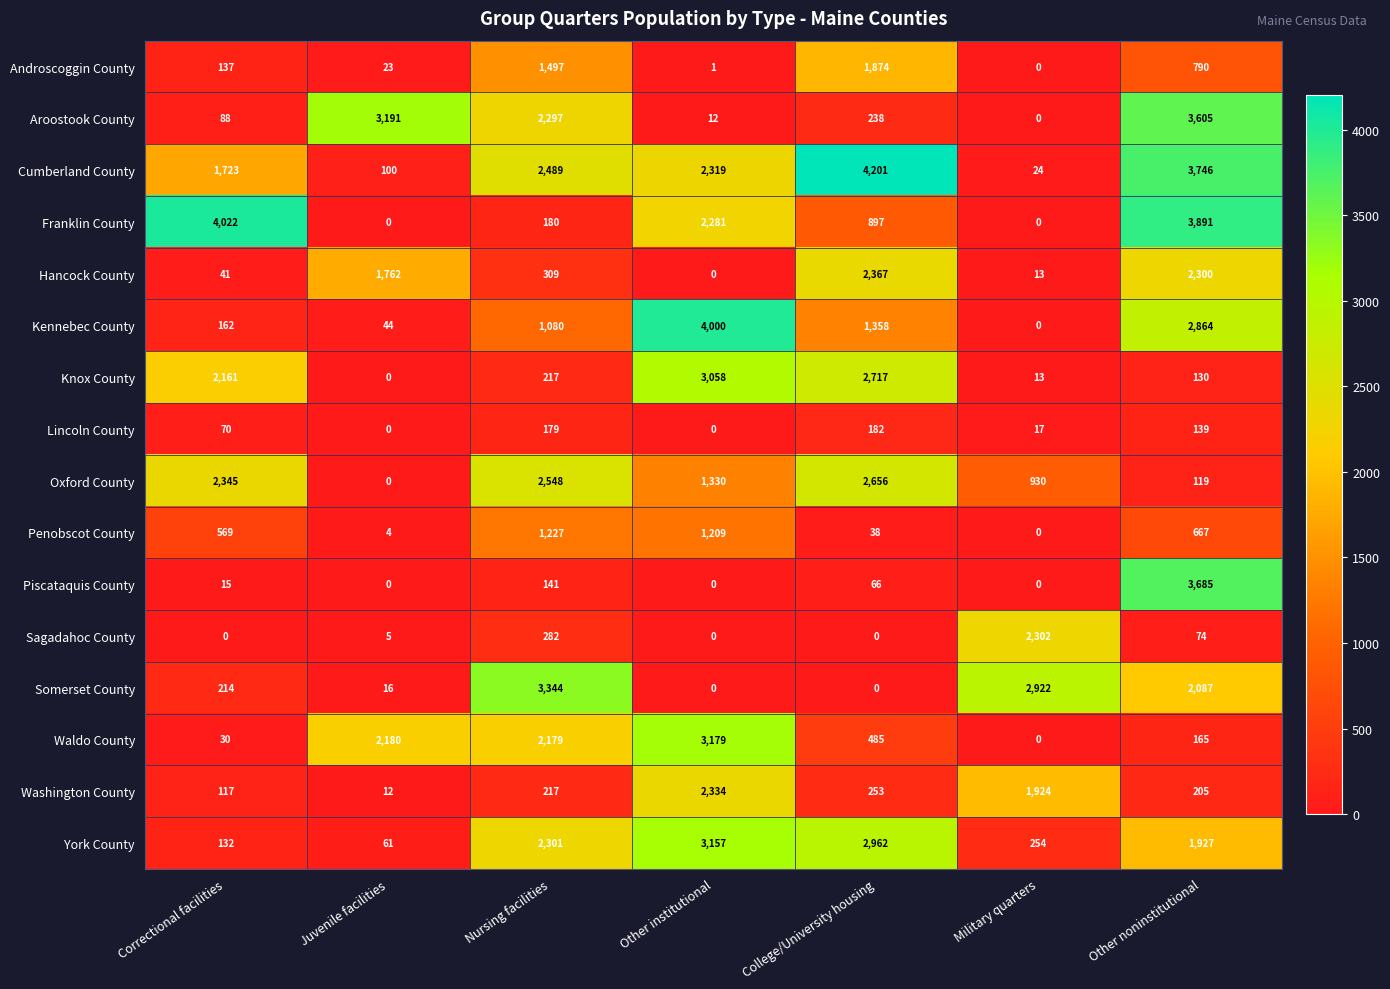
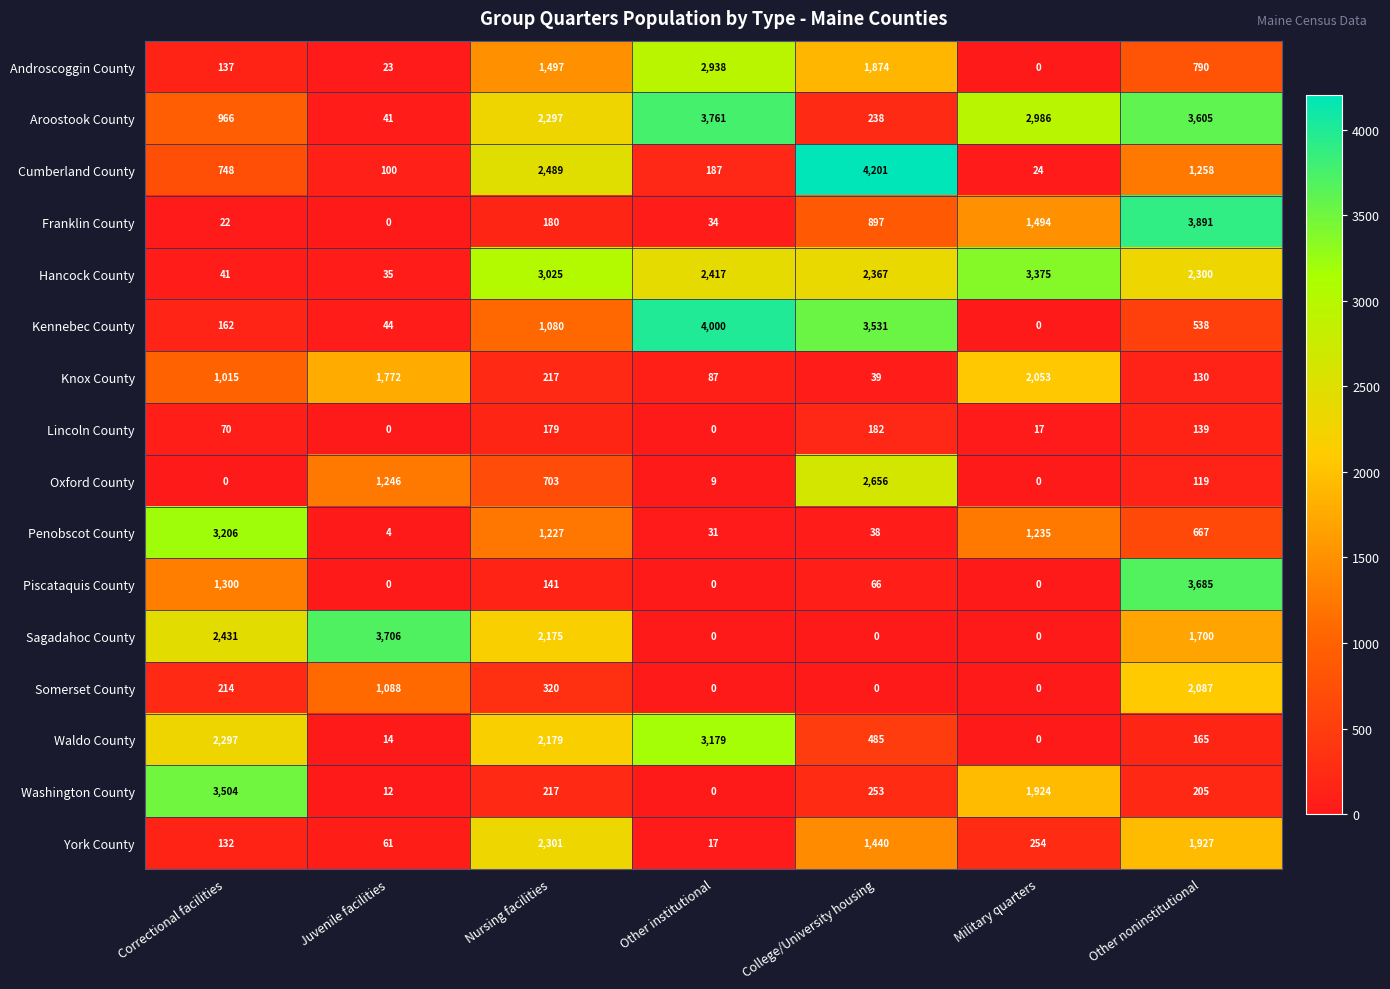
Androscoggin County, Other institutional: 1 -> 2,938
Aroostook County, Correctional facilities: 88 -> 966
Aroostook County, Juvenile facilities: 3,191 -> 41
Aroostook County, Other institutional: 12 -> 3,761
Aroostook County, Military quarters: 0 -> 2,986
Cumberland County, Correctional facilities: 1,723 -> 748
Cumberland County, Other institutional: 2,319 -> 187
Cumberland County, Other noninstitutional: 3,746 -> 1,258
Franklin County, Correctional facilities: 4,022 -> 22
Franklin County, Other institutional: 2,281 -> 34
Franklin County, Military quarters: 0 -> 1,494
Hancock County, Juvenile facilities: 1,762 -> 35
Hancock County, Nursing facilities: 309 -> 3,025
Hancock County, Other institutional: 0 -> 2,417
Hancock County, Military quarters: 13 -> 3,375
Kennebec County, College/University housing: 1,358 -> 3,531
Kennebec County, Other noninstitutional: 2,864 -> 538
Knox County, Correctional facilities: 2,161 -> 1,015
Knox County, Juvenile facilities: 0 -> 1,772
Knox County, Other institutional: 3,058 -> 87
Knox County, College/University housing: 2,717 -> 39
Knox County, Military quarters: 13 -> 2,053
Oxford County, Correctional facilities: 2,345 -> 0
Oxford County, Juvenile facilities: 0 -> 1,246
Oxford County, Nursing facilities: 2,548 -> 703
Oxford County, Other institutional: 1,330 -> 9
Oxford County, Military quarters: 930 -> 0
Penobscot County, Correctional facilities: 569 -> 3,206
Penobscot County, Other institutional: 1,209 -> 31
Penobscot County, Military quarters: 0 -> 1,235
Piscataquis County, Correctional facilities: 15 -> 1,300
Sagadahoc County, Correctional facilities: 0 -> 2,431
Sagadahoc County, Juvenile facilities: 5 -> 3,706
Sagadahoc County, Nursing facilities: 282 -> 2,175
Sagadahoc County, Military quarters: 2,302 -> 0
Sagadahoc County, Other noninstitutional: 74 -> 1,700
Somerset County, Juvenile facilities: 16 -> 1,088
Somerset County, Nursing facilities: 3,344 -> 320
Somerset County, Military quarters: 2,922 -> 0
Waldo County, Correctional facilities: 30 -> 2,297
Waldo County, Juvenile facilities: 2,180 -> 14
Washington County, Correctional facilities: 117 -> 3,504
Washington County, Other institutional: 2,334 -> 0
York County, Other institutional: 3,157 -> 17
York County, College/University housing: 2,962 -> 1,440
